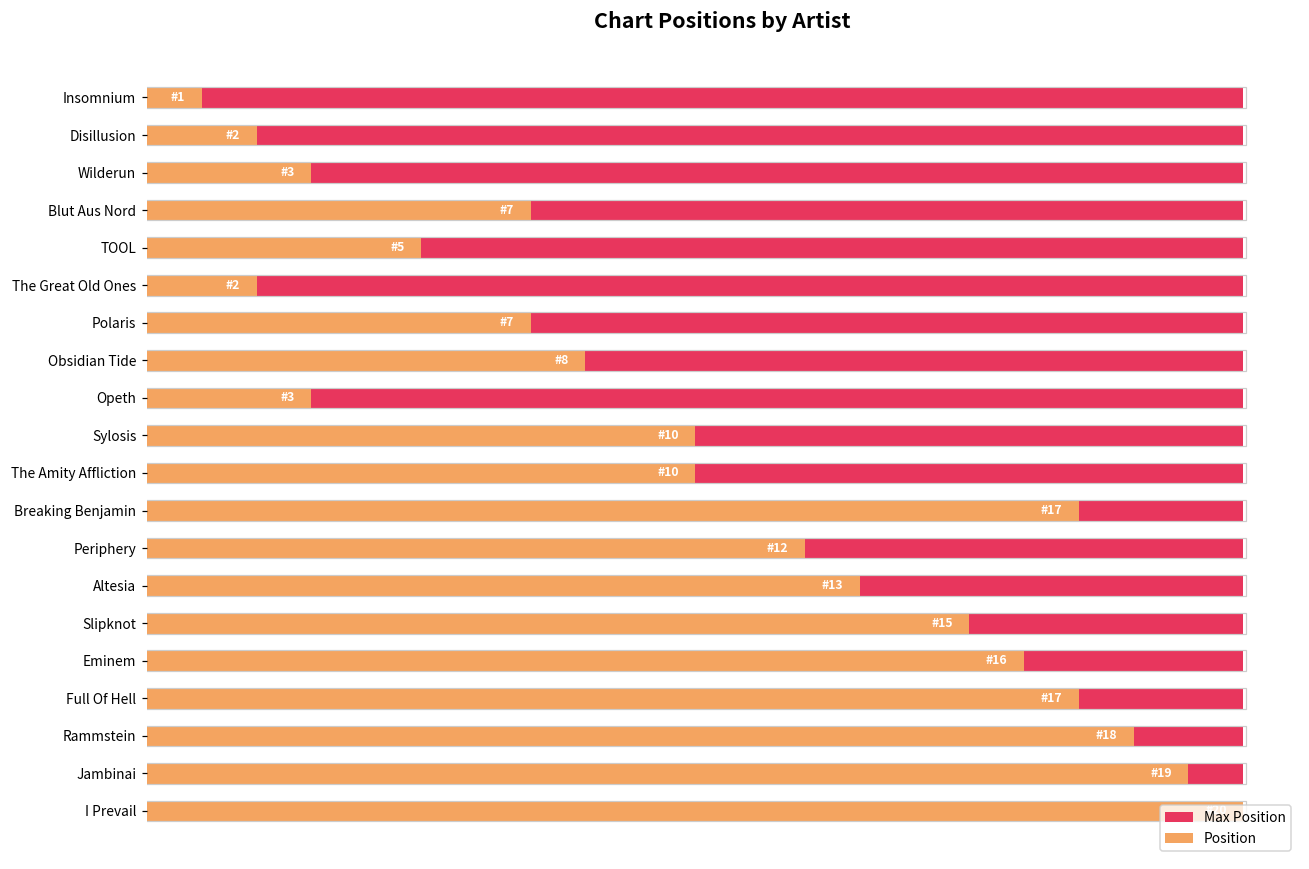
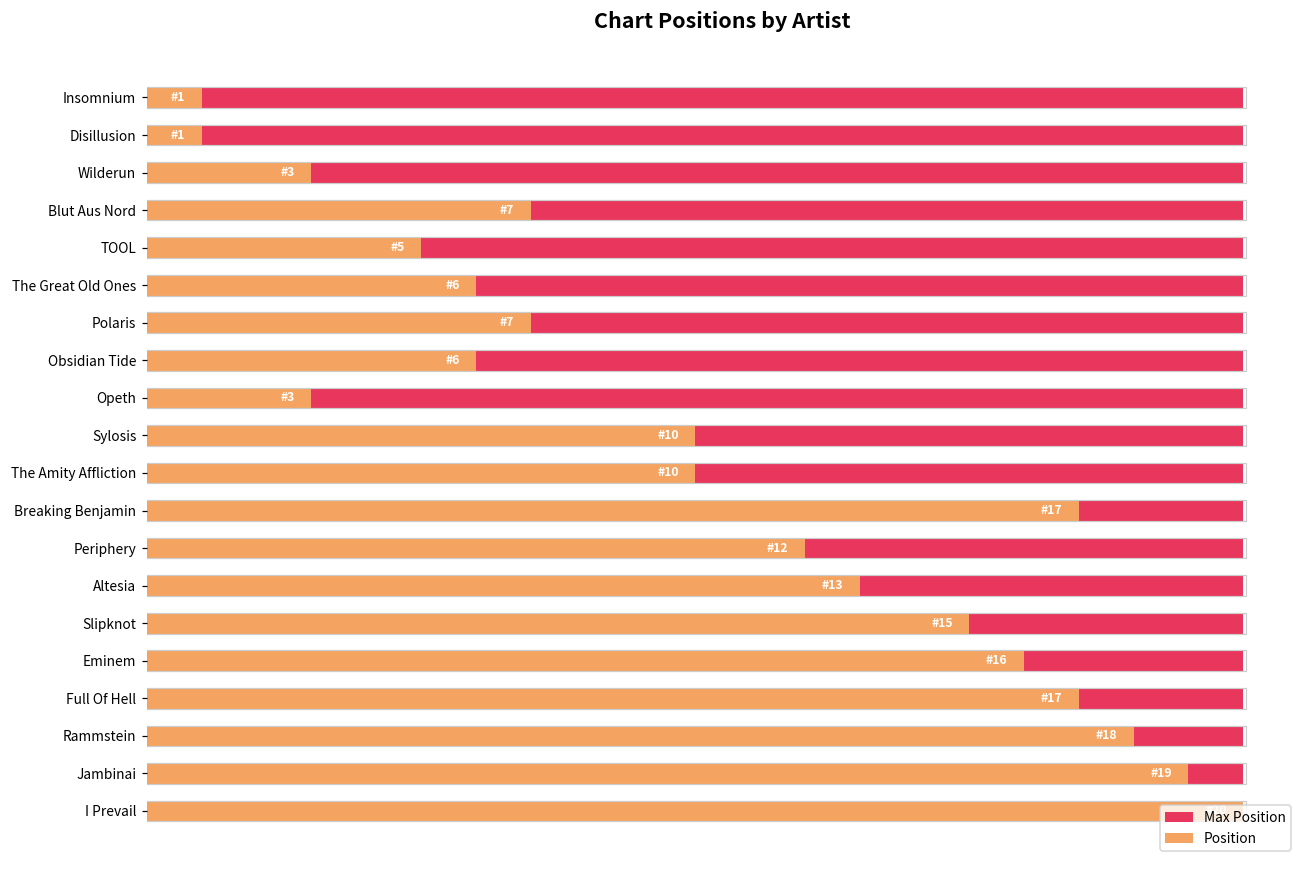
Position, Disillusion: 2 -> 1
Position, The Great Old Ones: 2 -> 6
Position, Obsidian Tide: 8 -> 6
